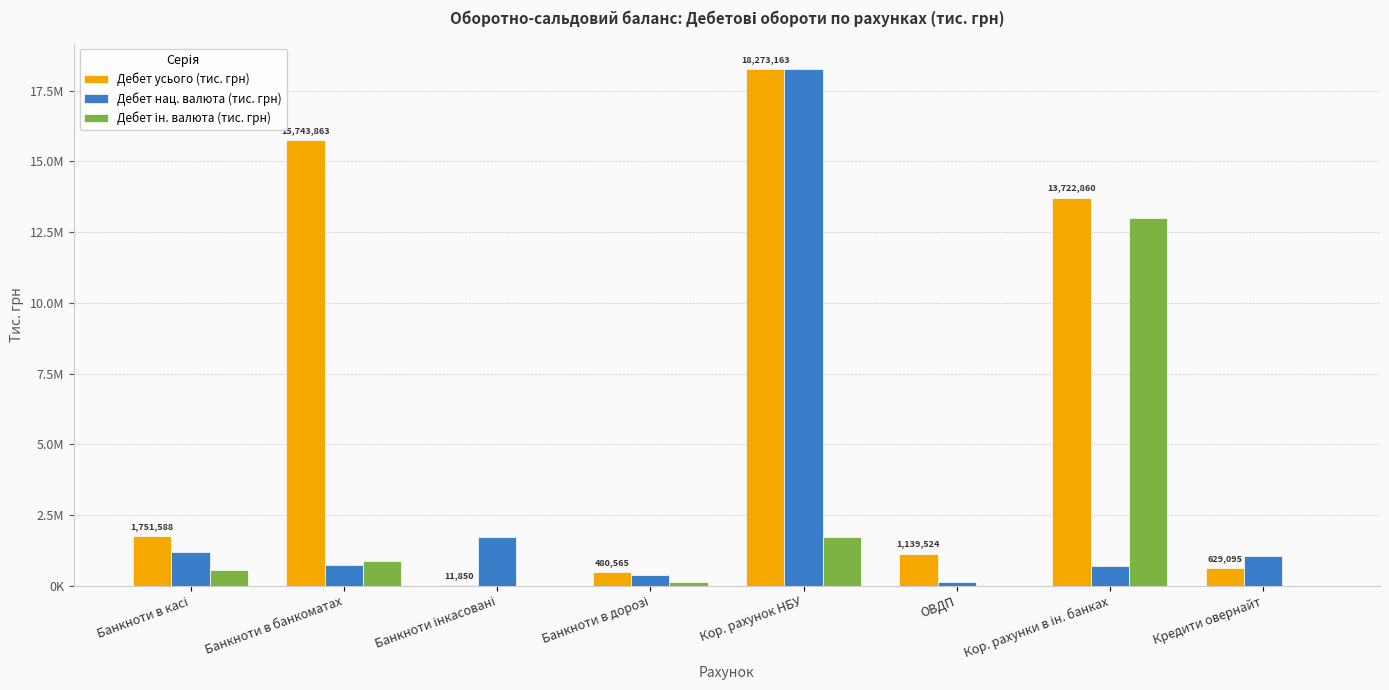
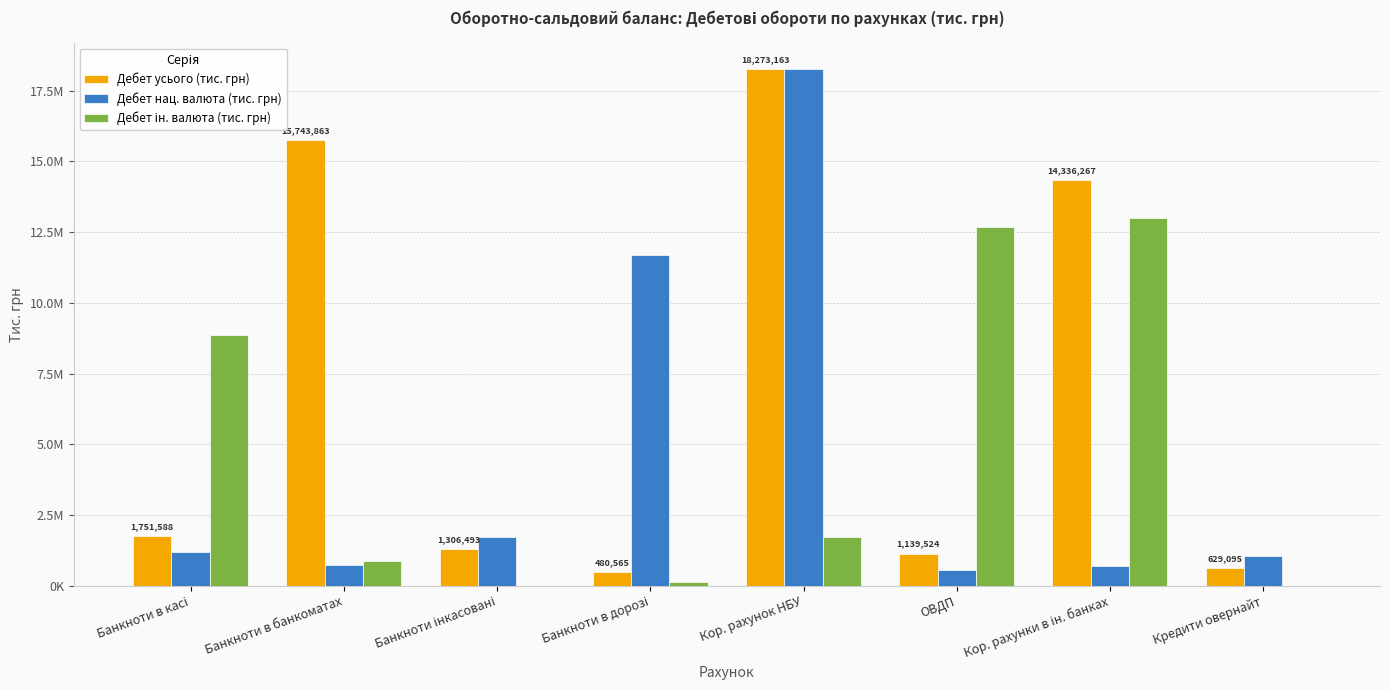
Дебет ін. валюта (тис. грн), Банкноти в касі: 600000 -> 8900000
Дебет усього (тис. грн), Банкноти інкасовані: 11,850 -> 1,306,493
Дебет нац. валюта (тис. грн), Банкноти в дорозі: 400000 -> 11700000
Дебет нац. валюта (тис. грн), ОВДП: 100000 -> 600000
Дебет ін. валюта (тис. грн), ОВДП: 0 -> 12700000
Дебет усього (тис. грн), Кор. рахунки в ін. банках: 13,722,860 -> 14,336,267
